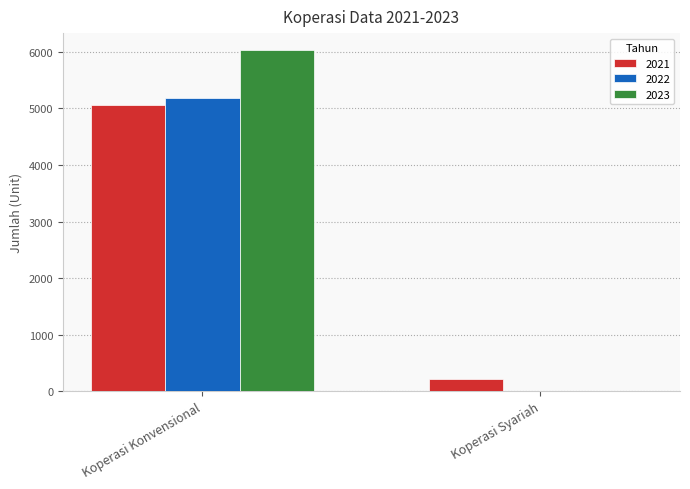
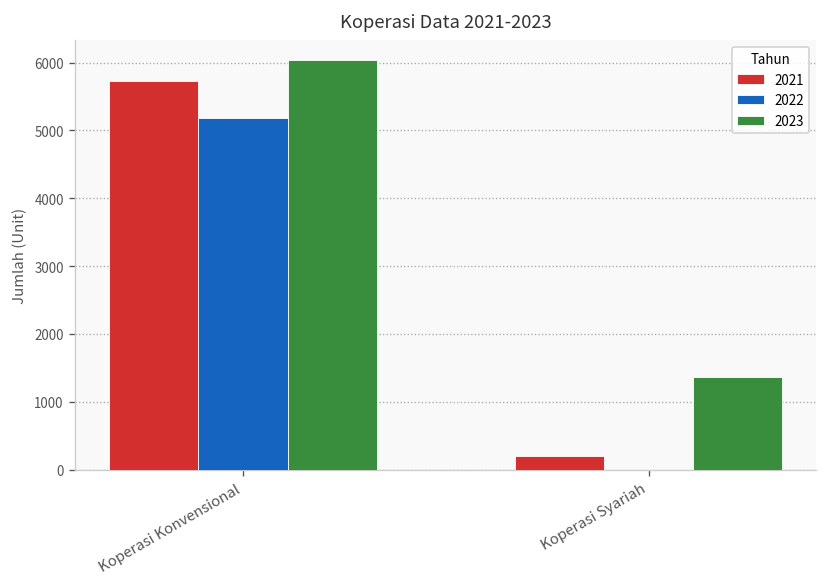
2021, Koperasi Konvensional: 5100 -> 5700
2023, Koperasi Syariah: 0 -> 1400
